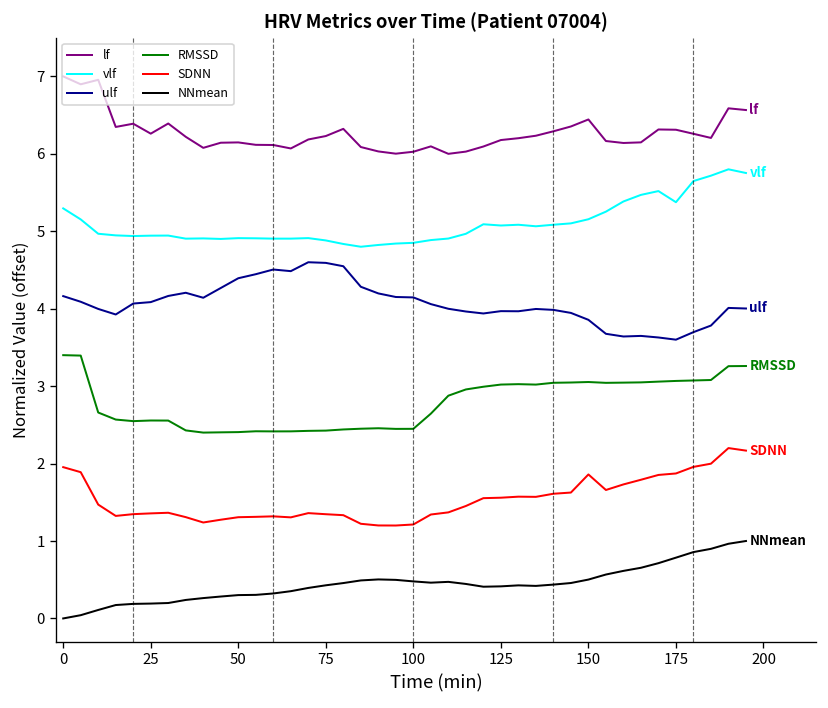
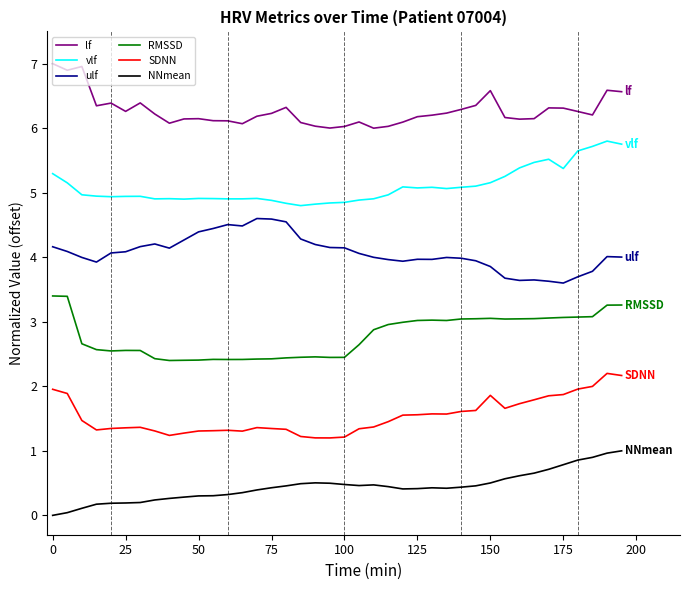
lf, 150: 6.4 -> 6.6
